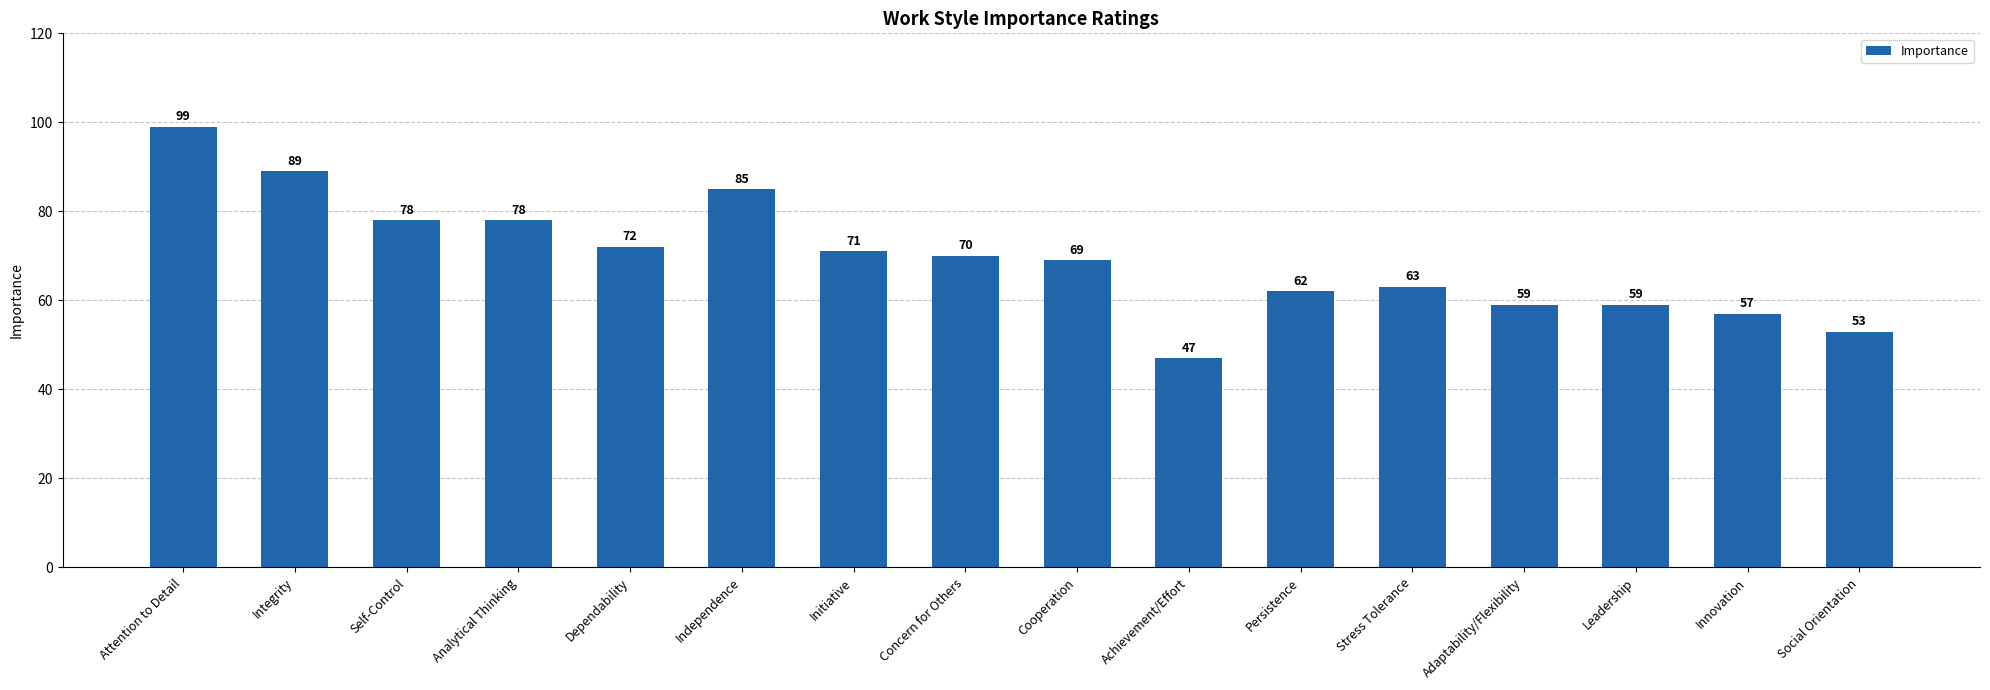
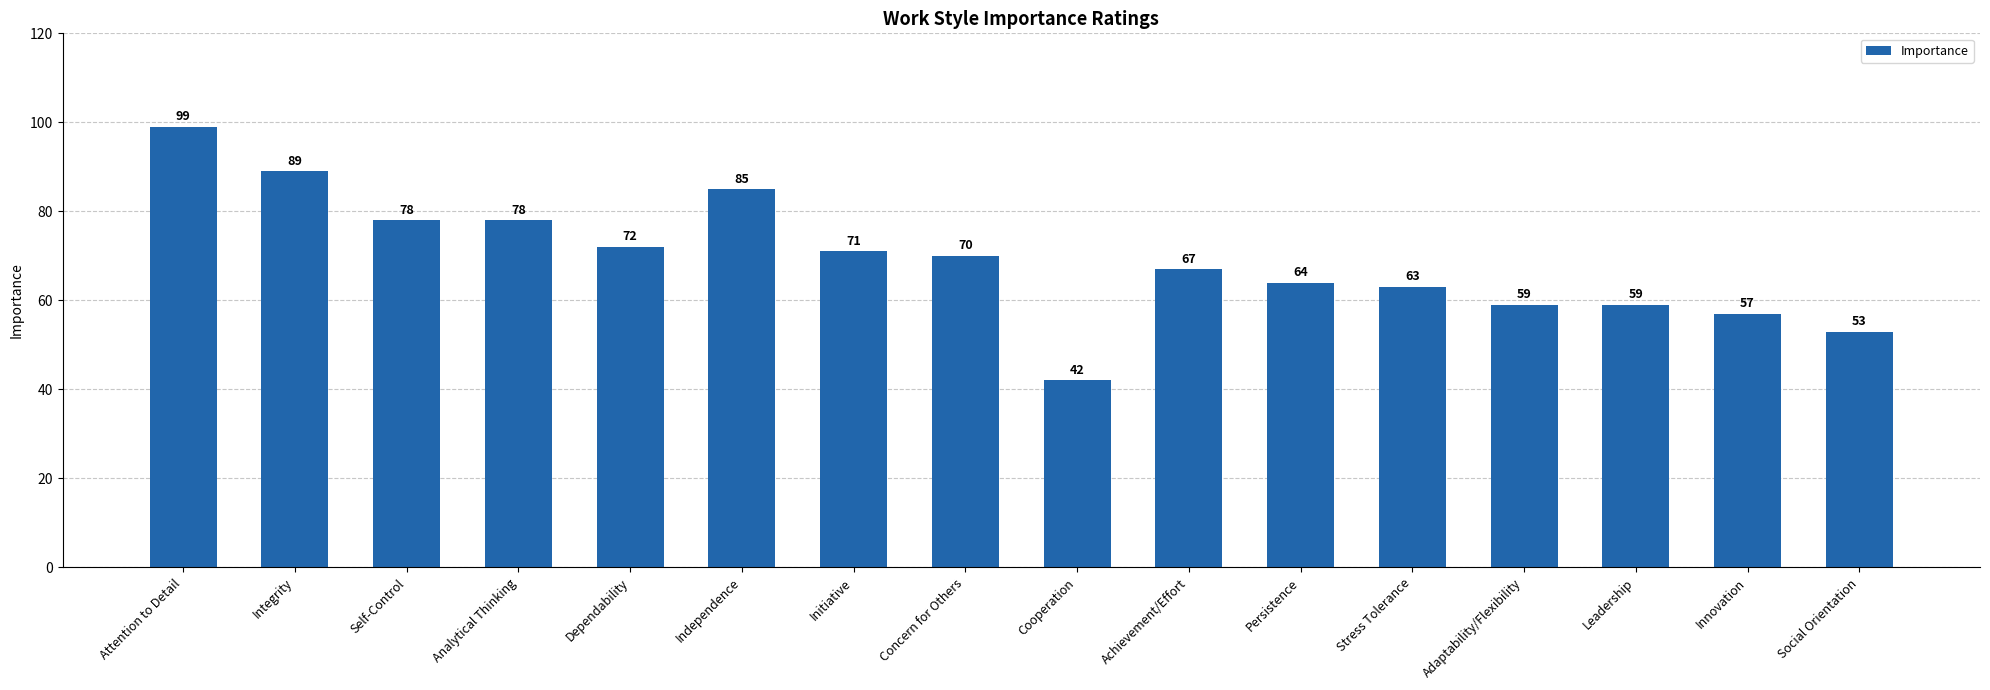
Cooperation: 69 -> 42
Achievement/Effort: 47 -> 67
Persistence: 62 -> 64
